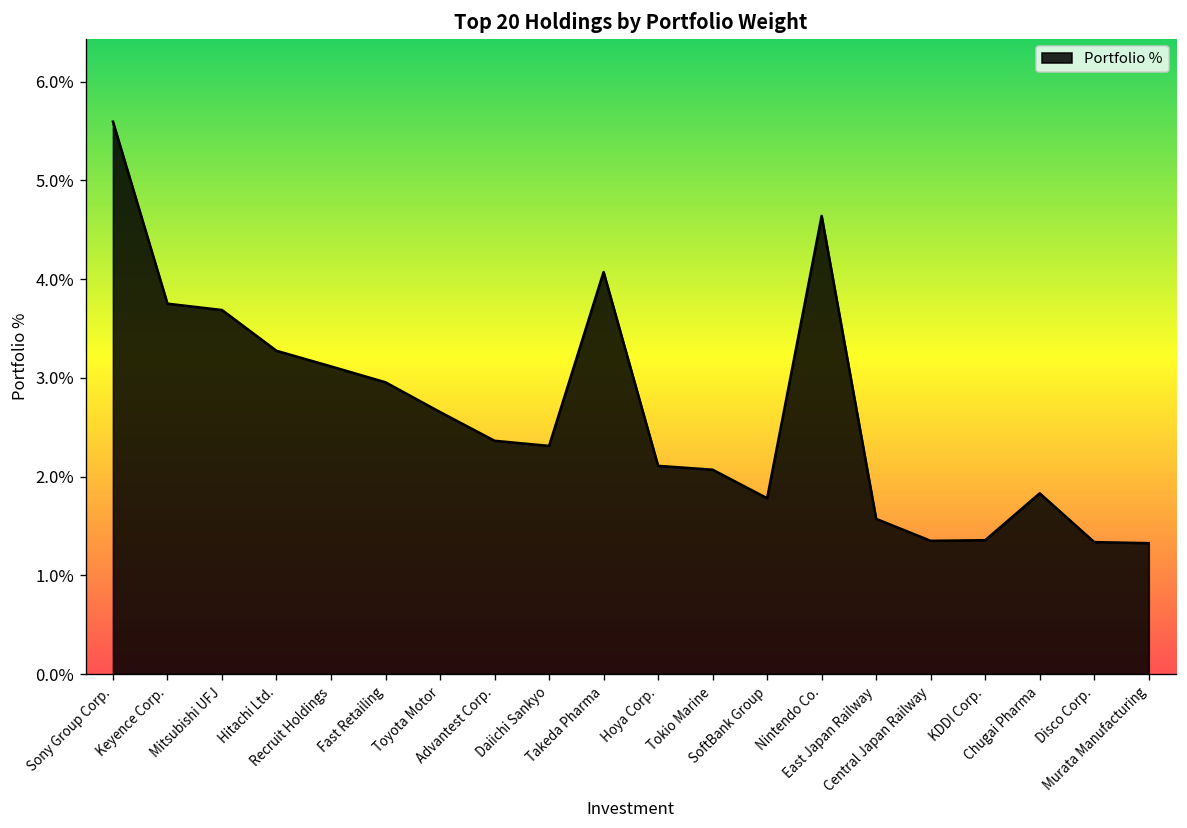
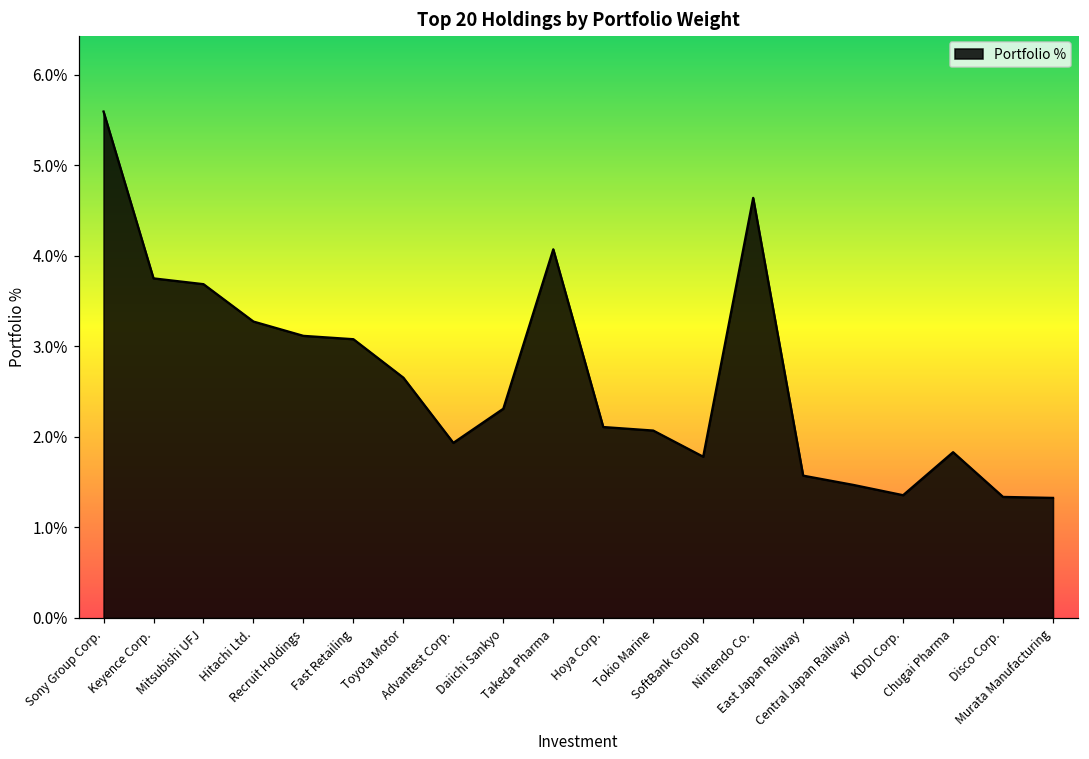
Fast Retailing: 3.0% -> 3.1%
Advantest Corp.: 2.4% -> 1.9%
Central Japan Railway: 1.4% -> 1.5%
